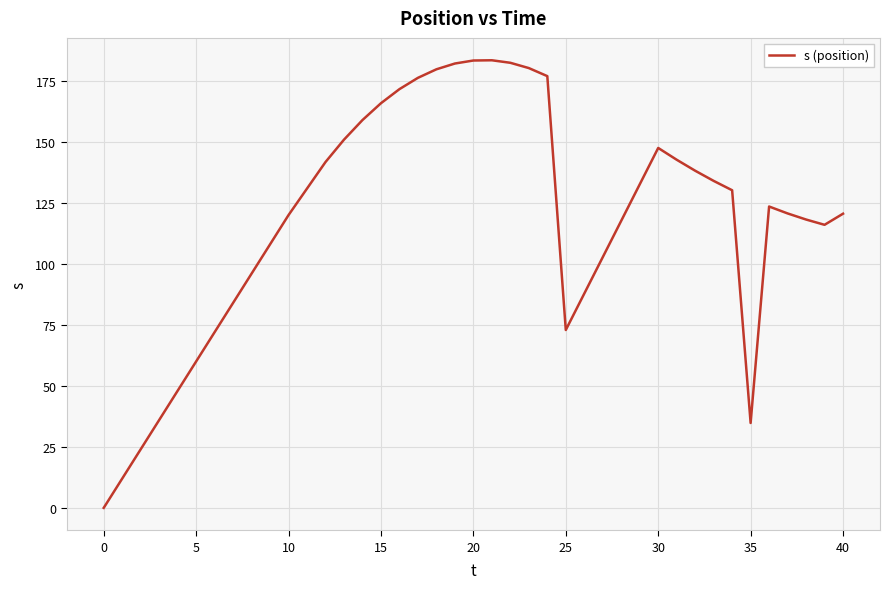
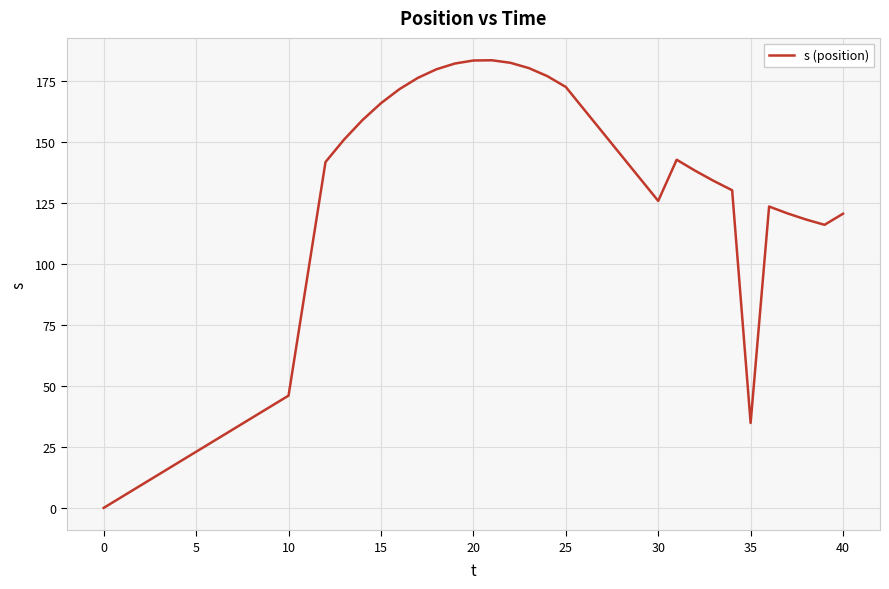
10: 120 -> 46
25: 73 -> 173
30: 148 -> 126
